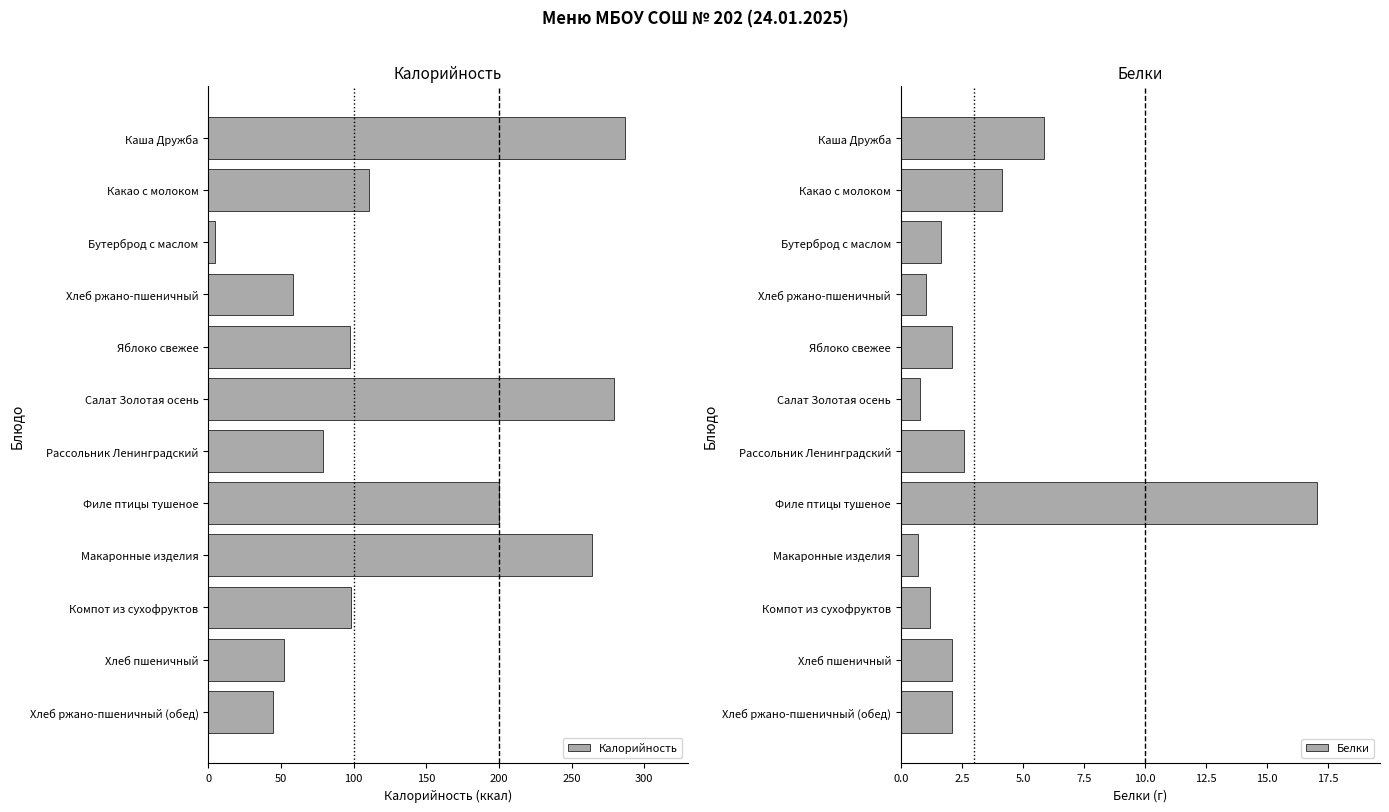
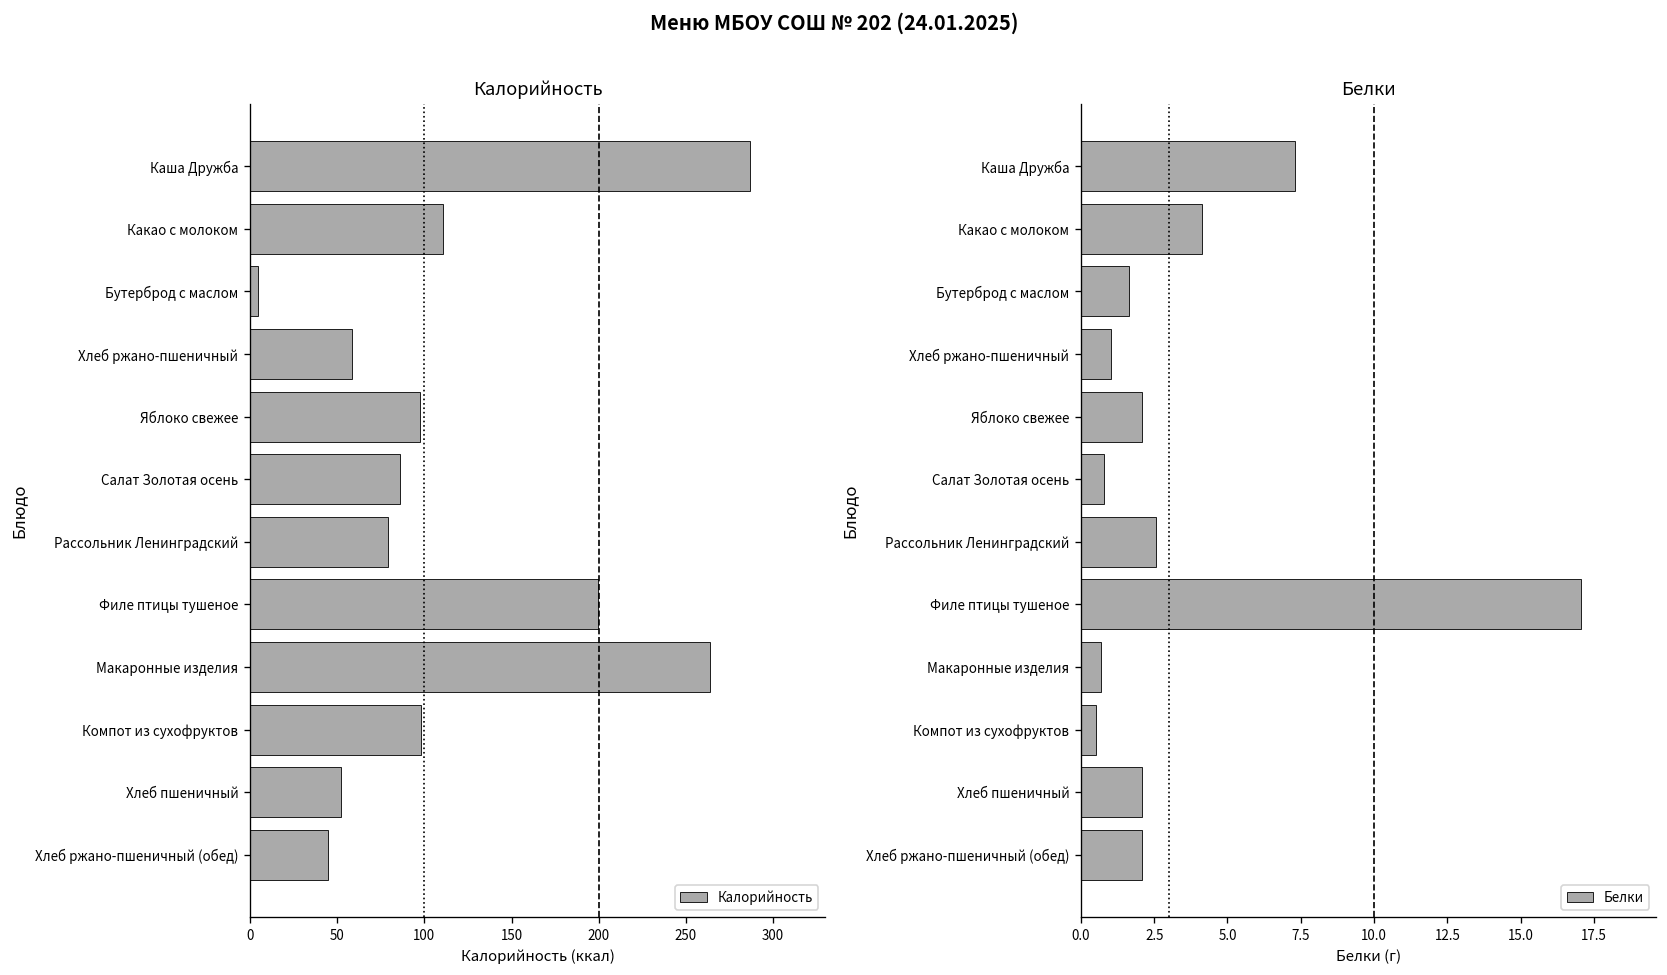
Калорийность, Салат Золотая осень: 279 -> 86
Белки, Каша Дружба: 5.9 -> 7.3
Белки, Компот из сухофруктов: 1.2 -> 0.5
